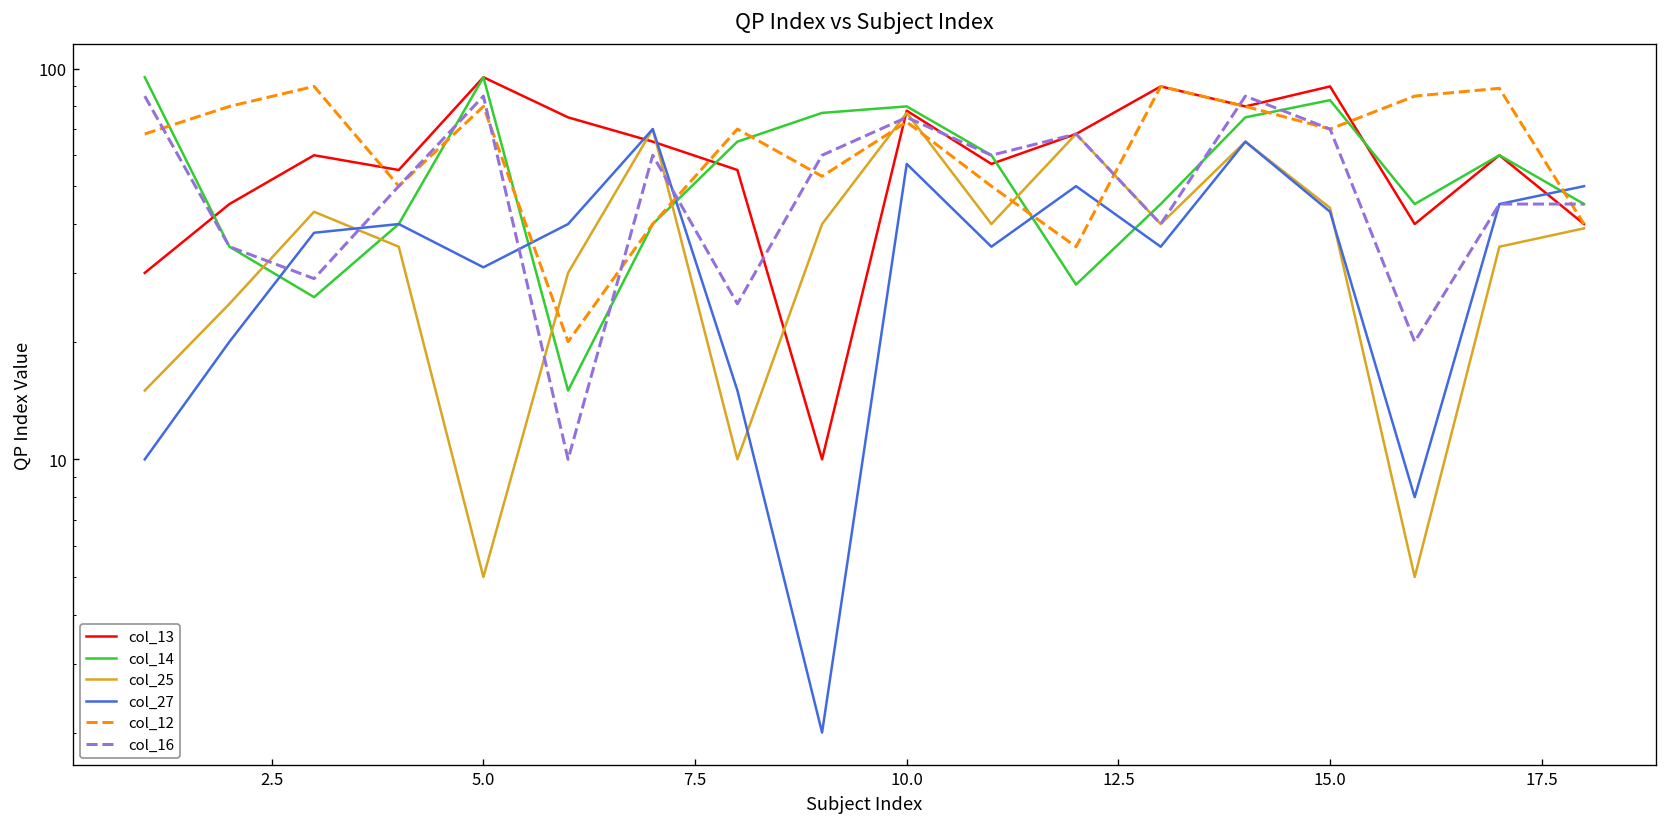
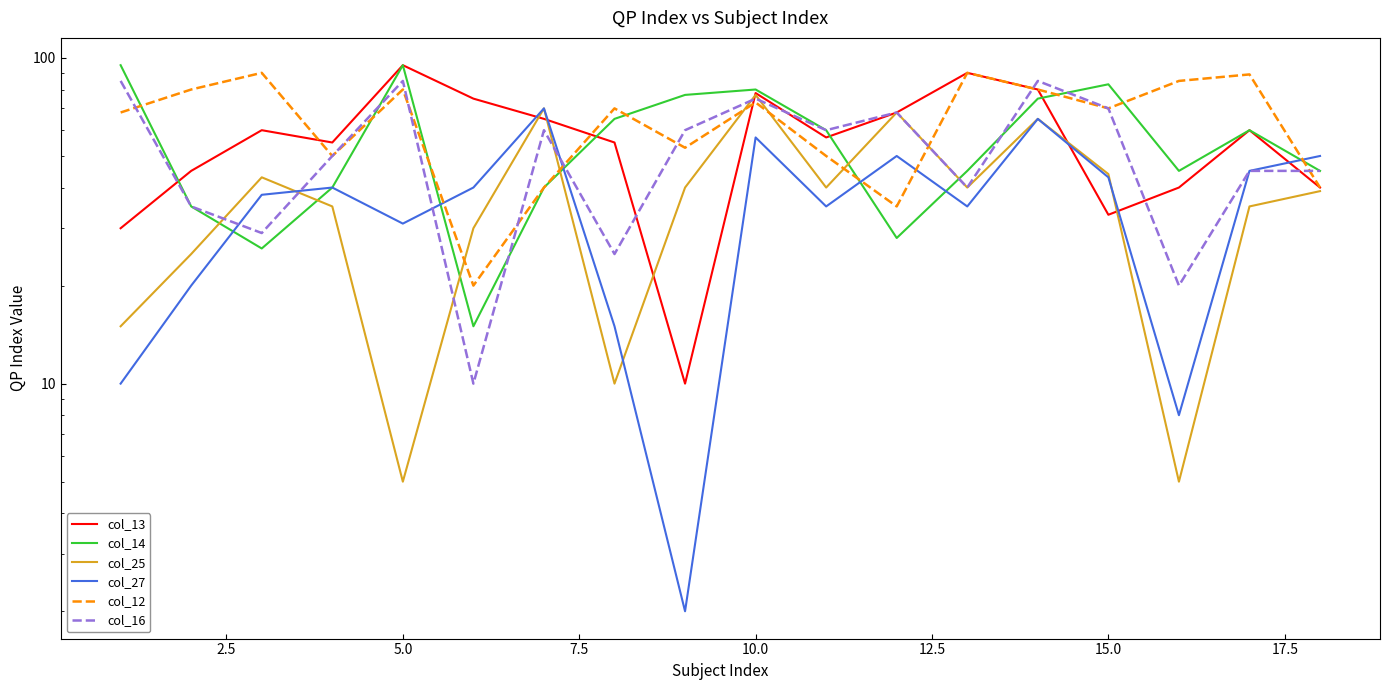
col_13, 15.0: 90 -> 33
